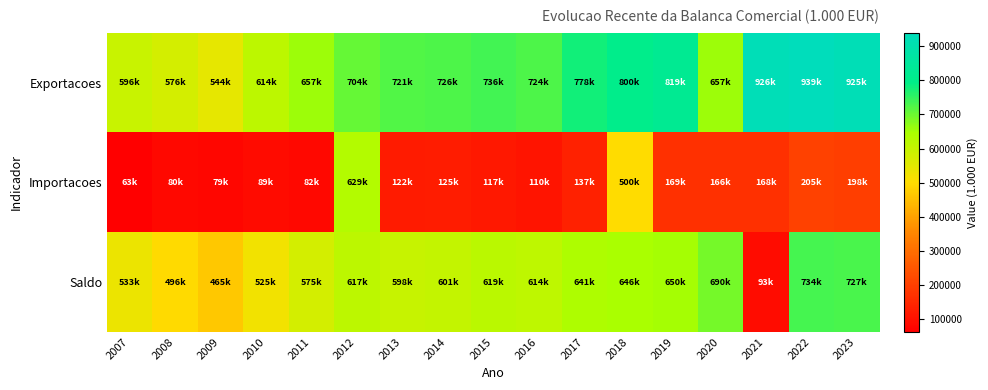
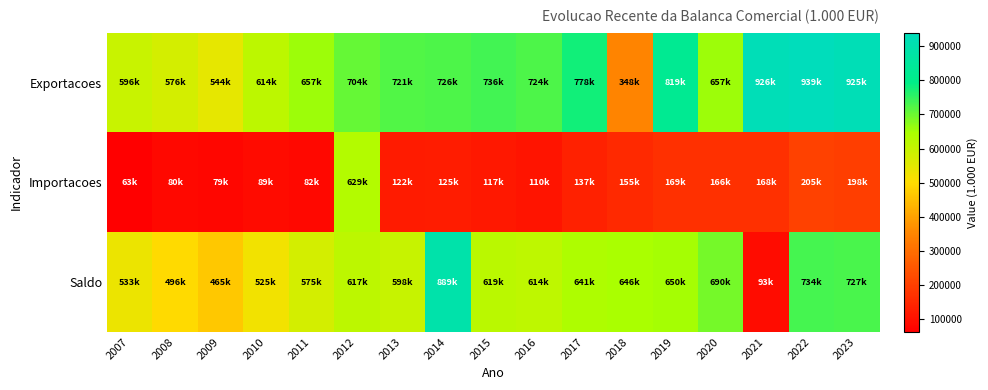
Exportacoes, 2018: 800k -> 348k
Importacoes, 2018: 500k -> 155k
Saldo, 2014: 601k -> 889k
